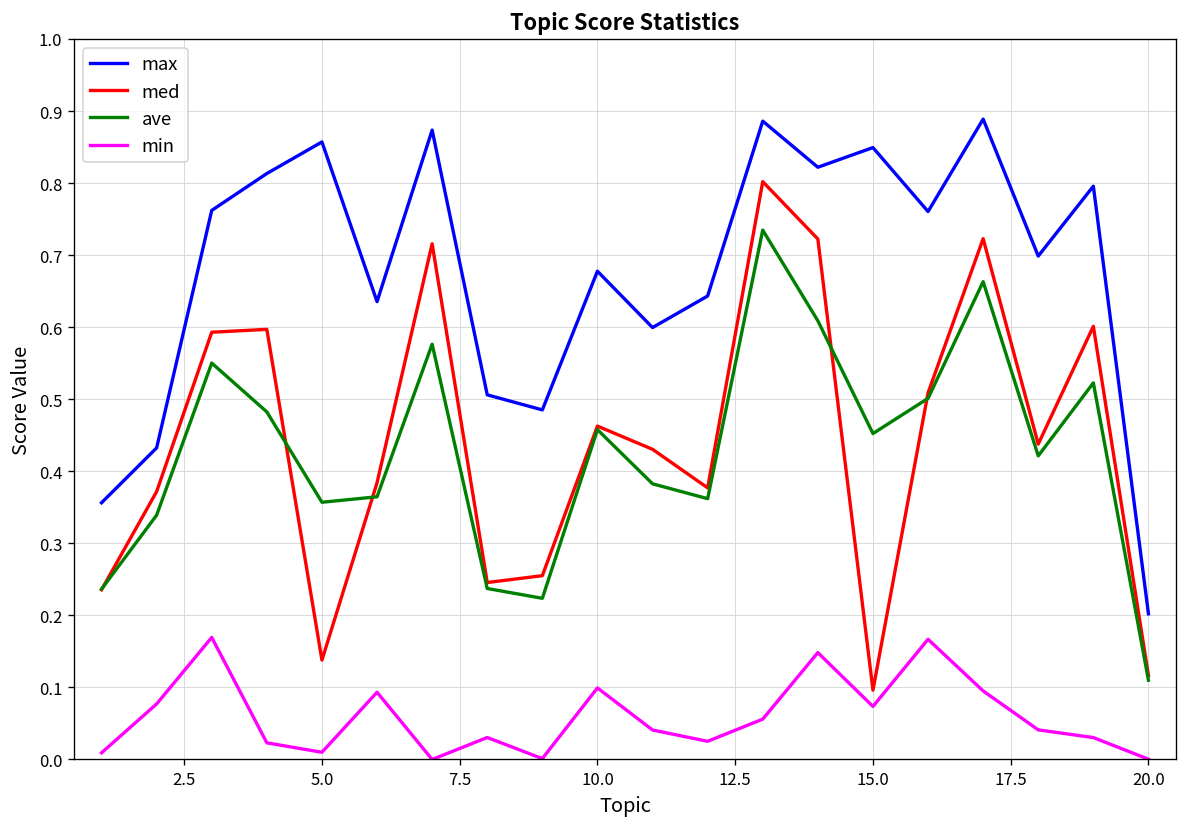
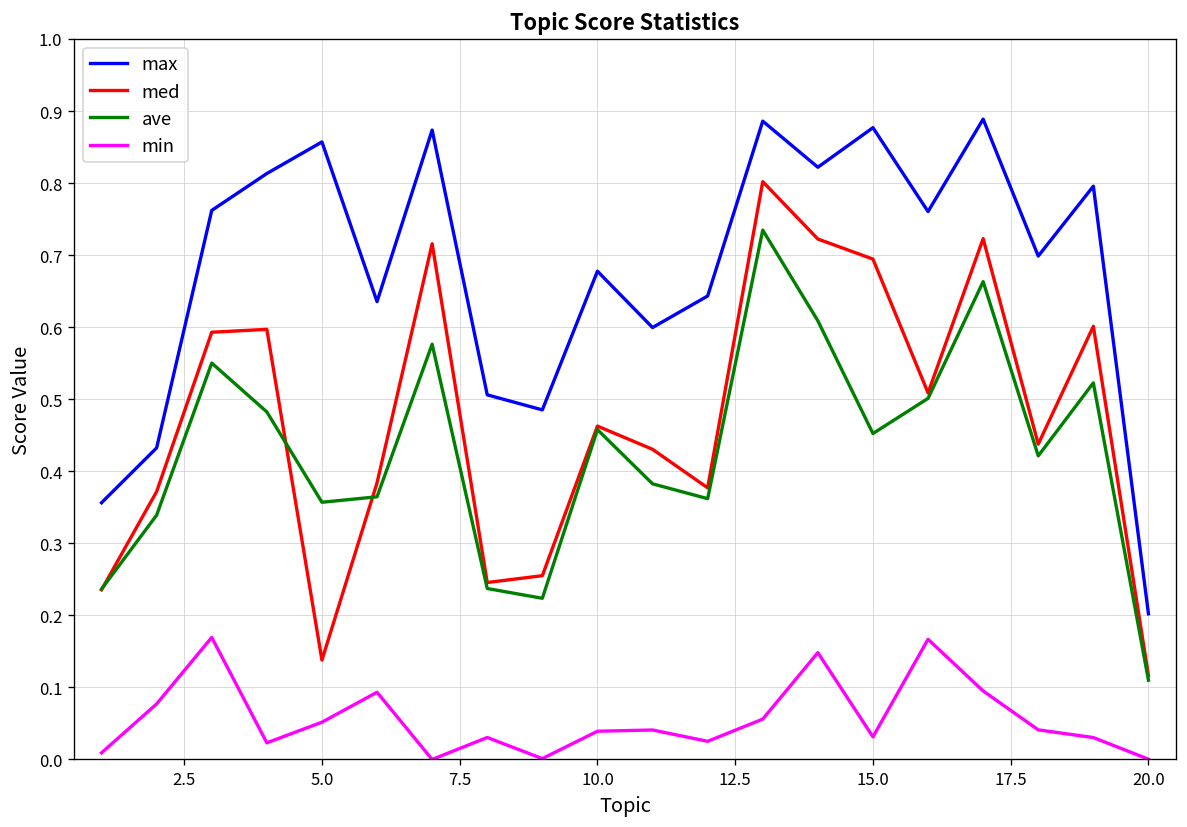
min, 5.0: 0.01 -> 0.05
min, 10.0: 0.10 -> 0.04
max, 15.0: 0.85 -> 0.88
med, 15.0: 0.10 -> 0.69
min, 15.0: 0.07 -> 0.03
